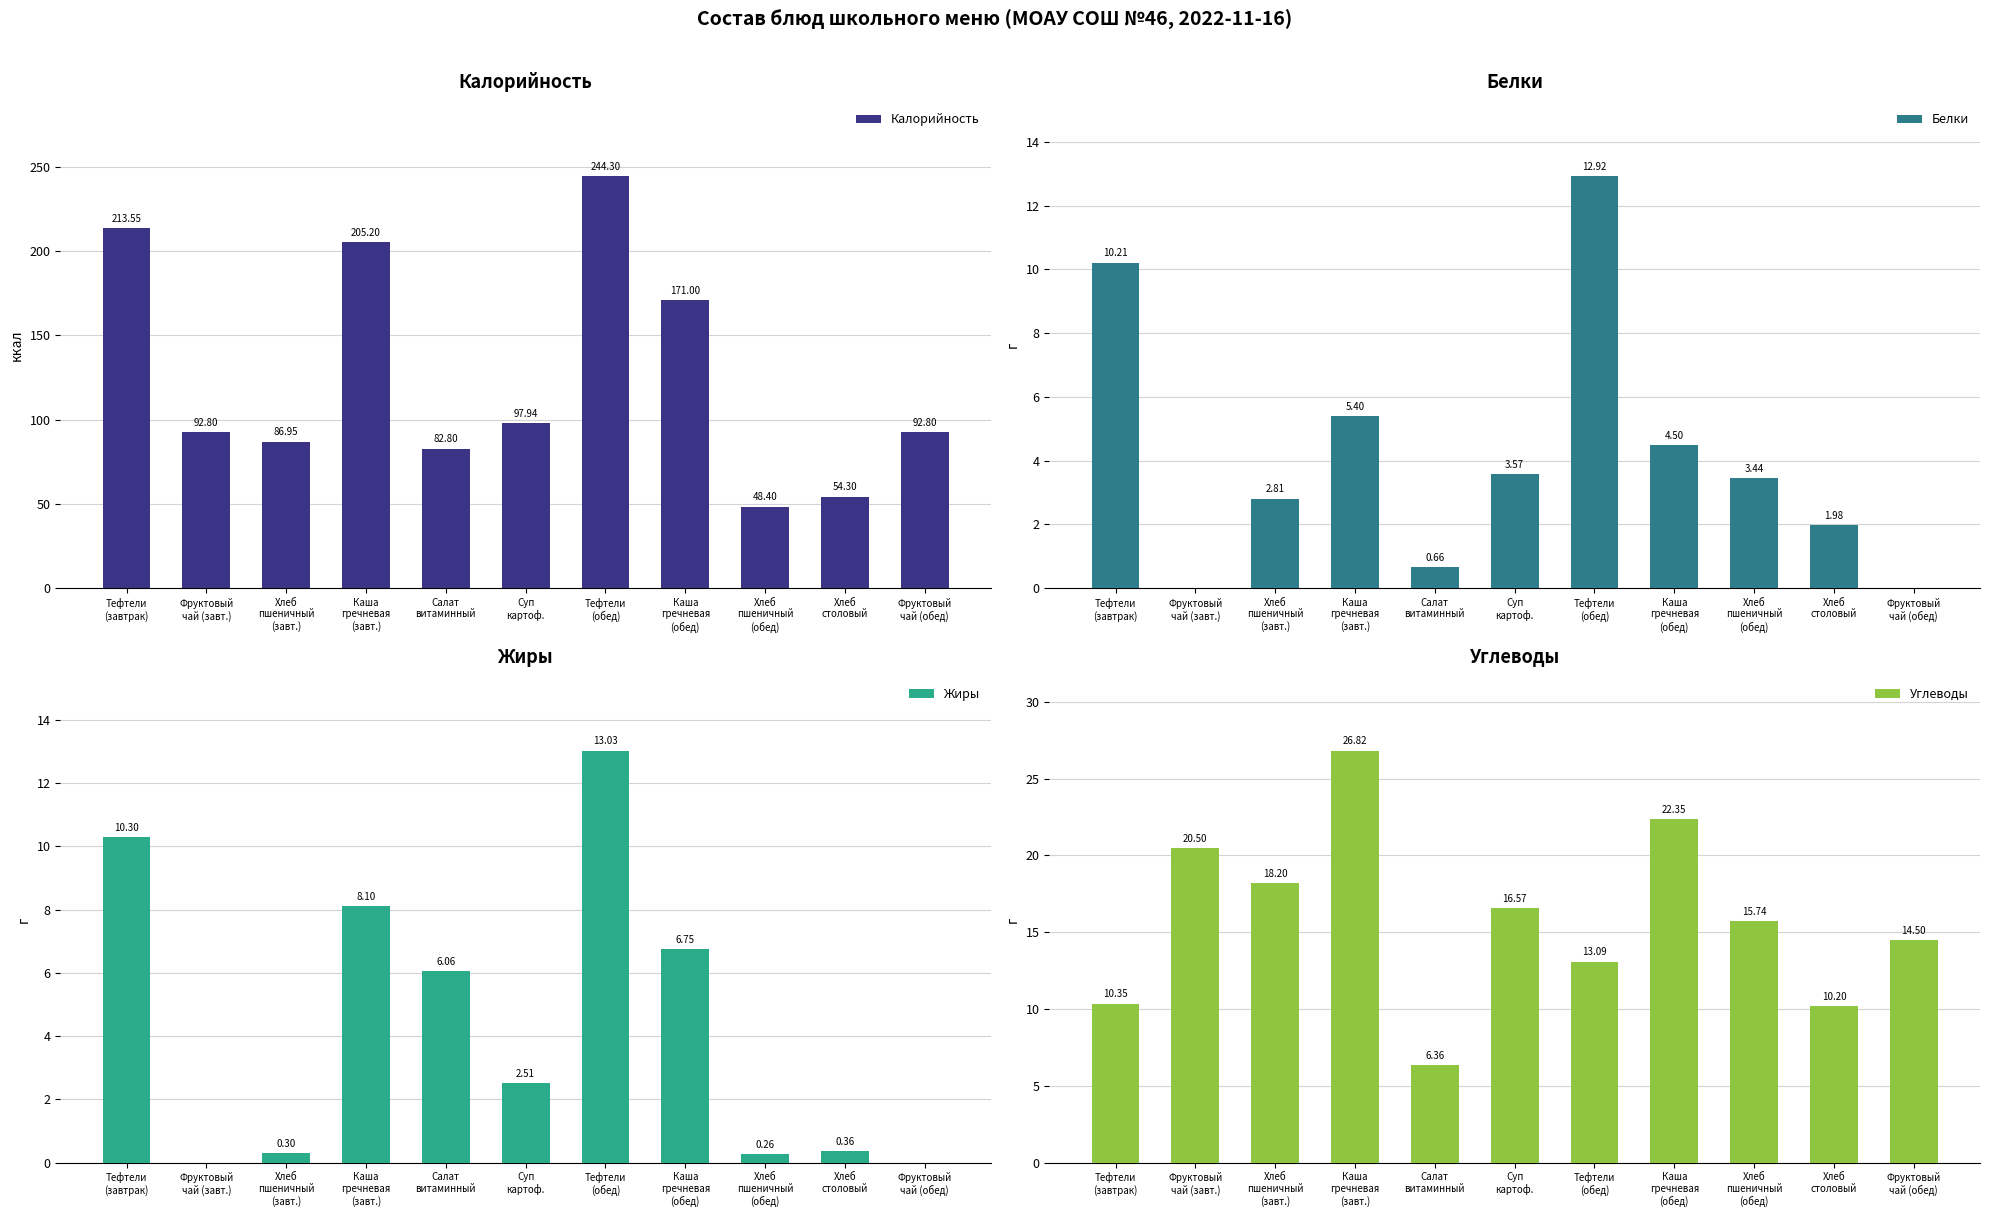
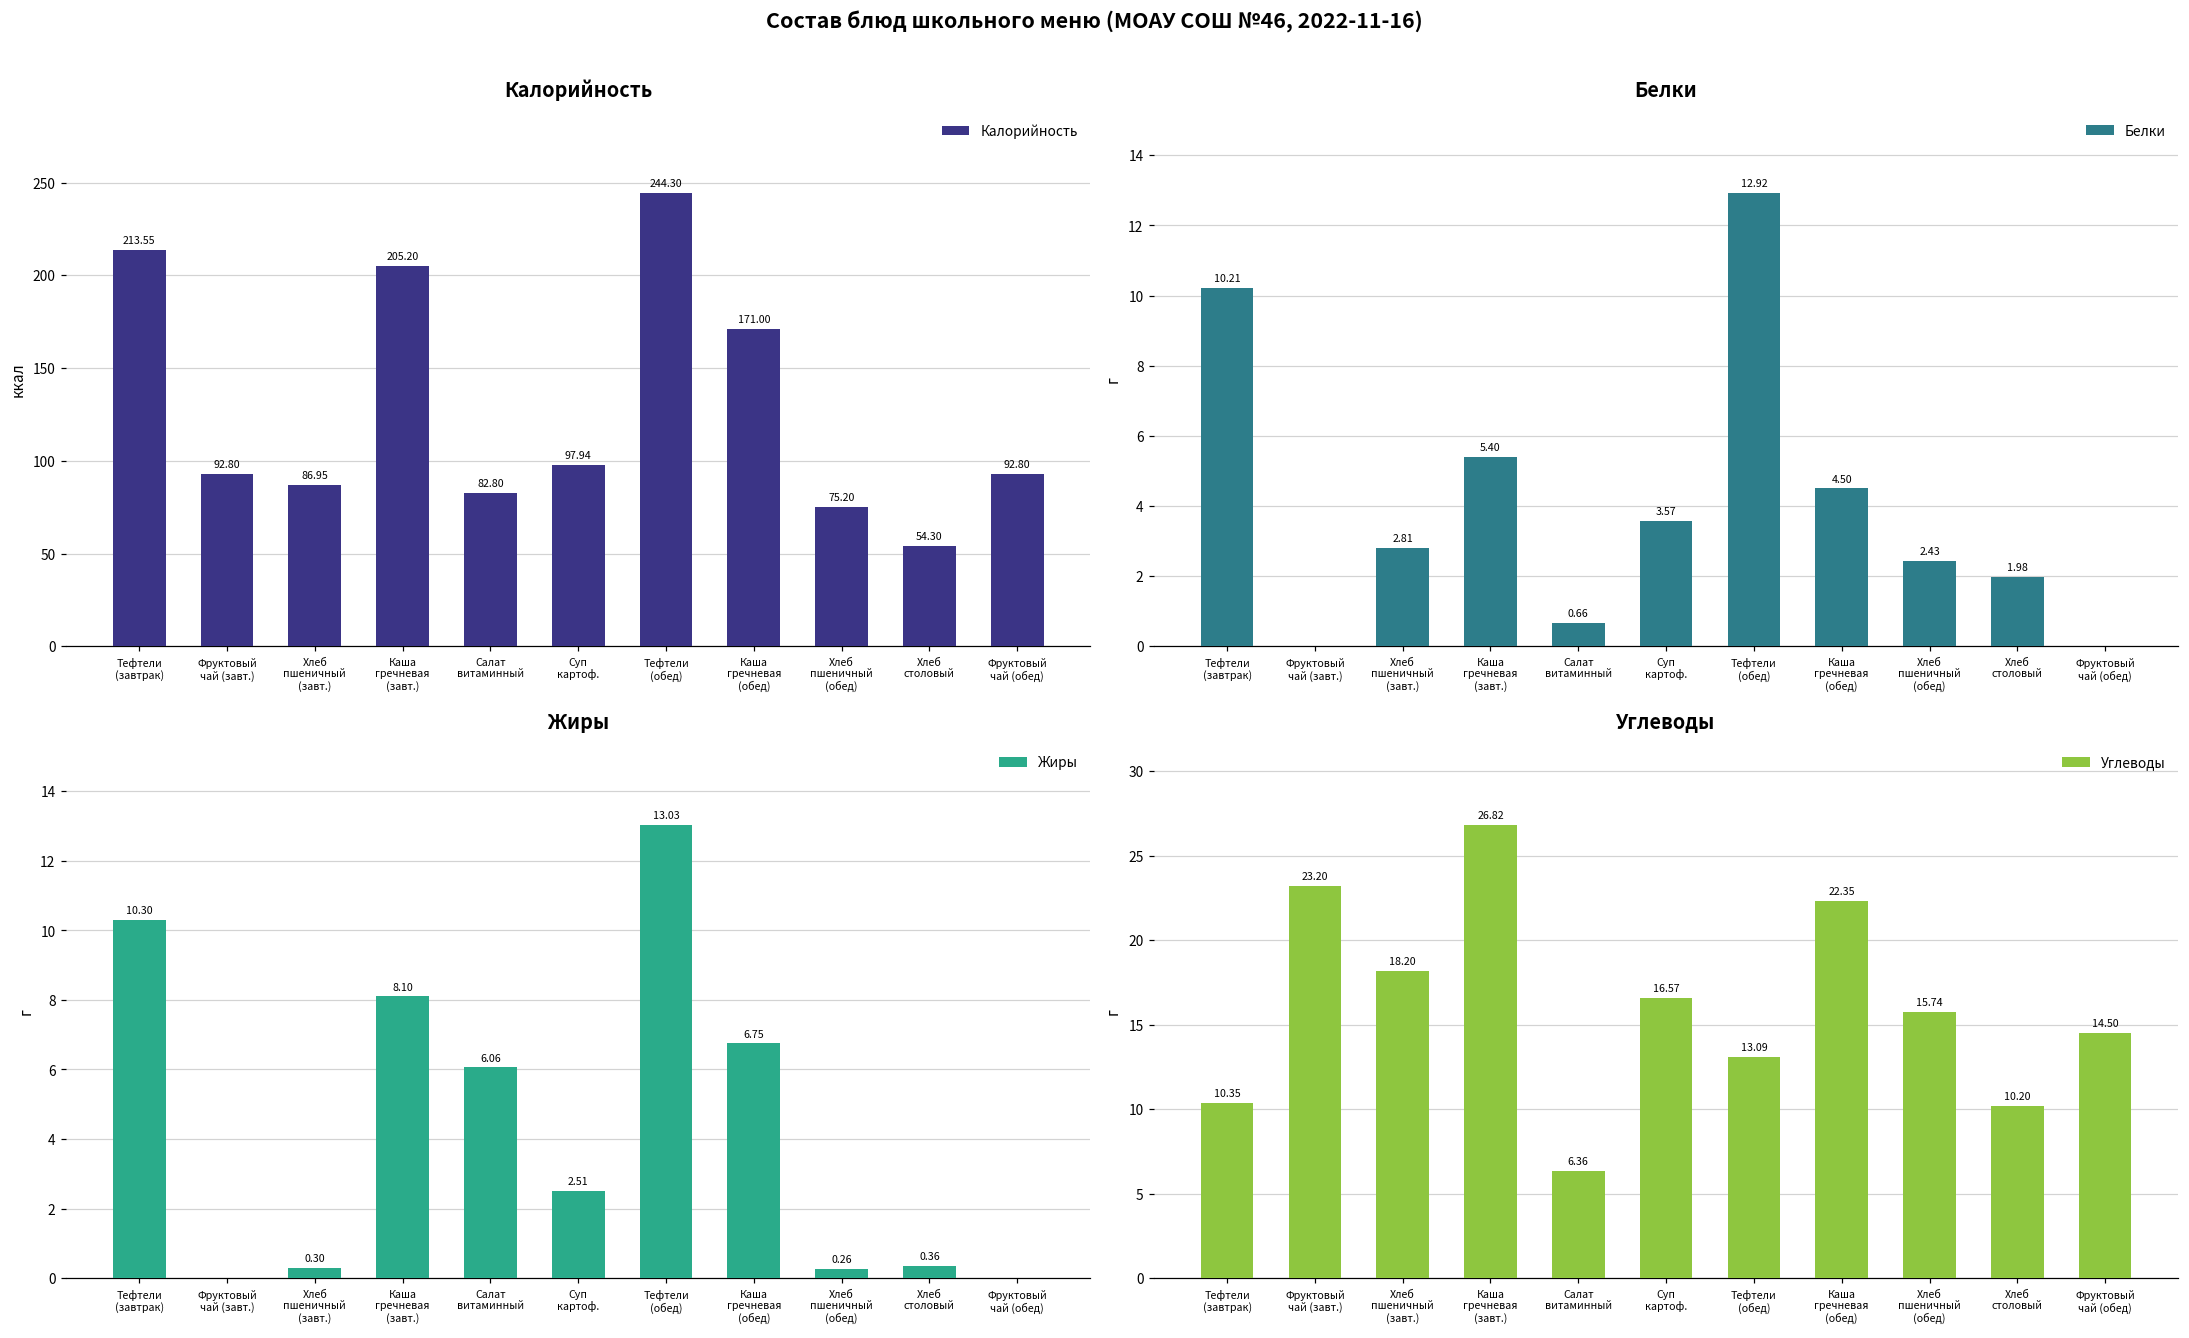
Калорийность, Хлеб пшеничный (обед): 48.40 -> 75.20
Белки, Хлеб пшеничный (обед): 3.44 -> 2.43
Углеводы, Фруктовый чай (завт.): 20.50 -> 23.20
